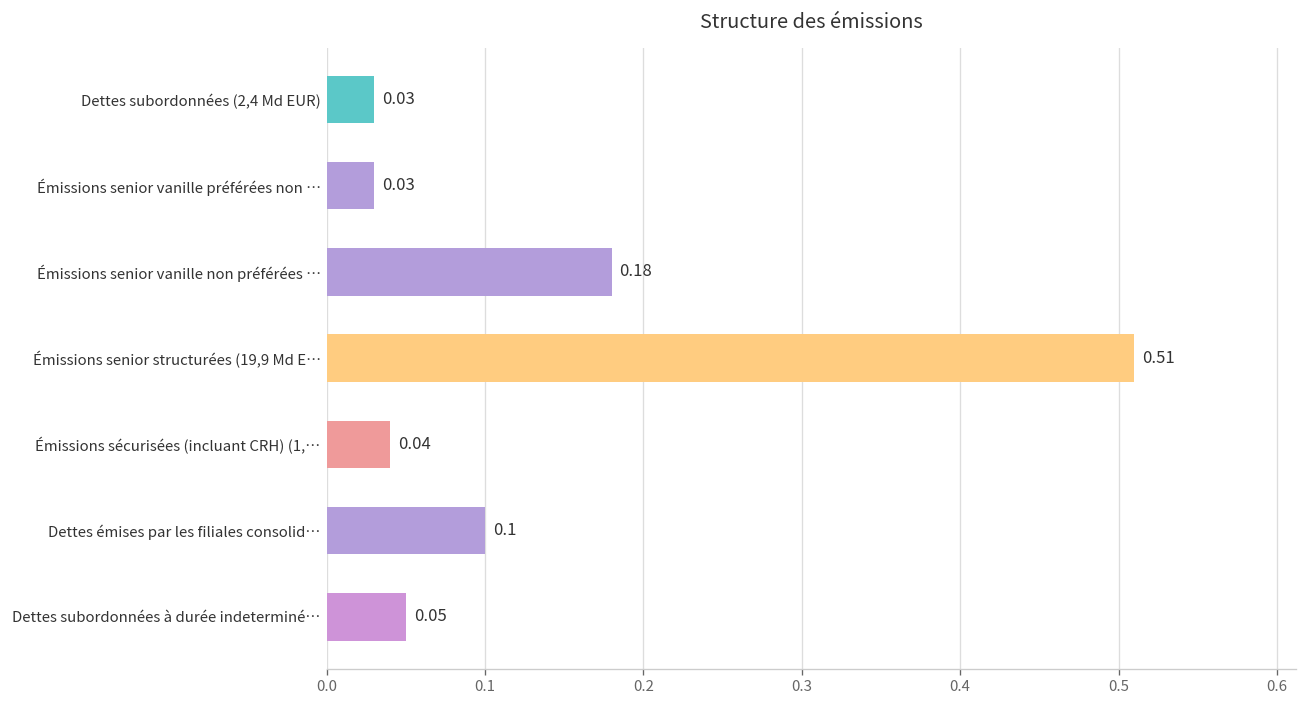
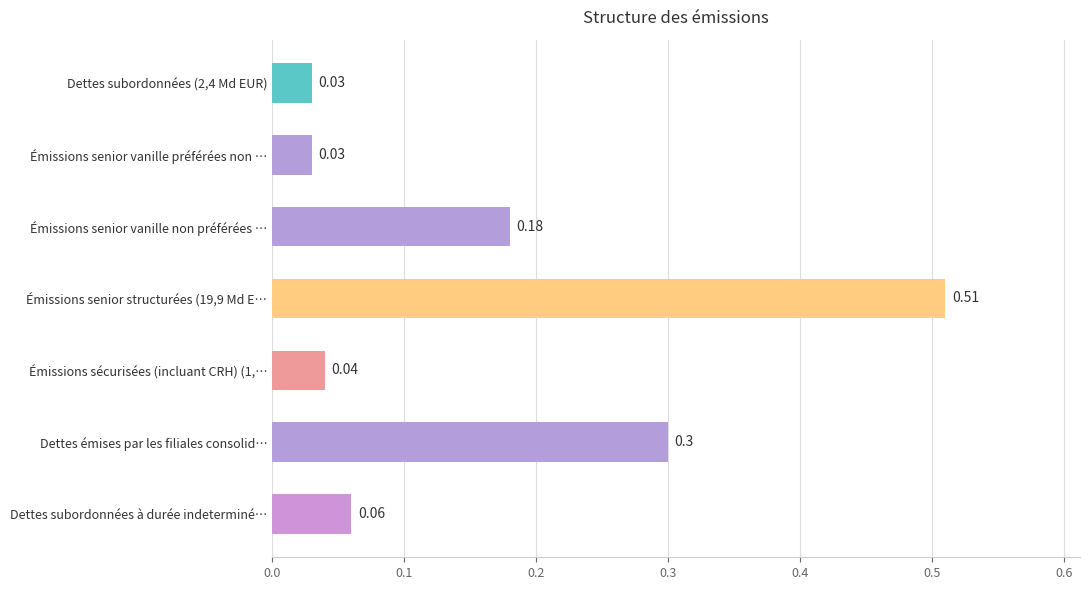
Dettes émises par les filiales consolid…: 0.1 -> 0.3
Dettes subordonnées à durée indeterminé…: 0.05 -> 0.06
